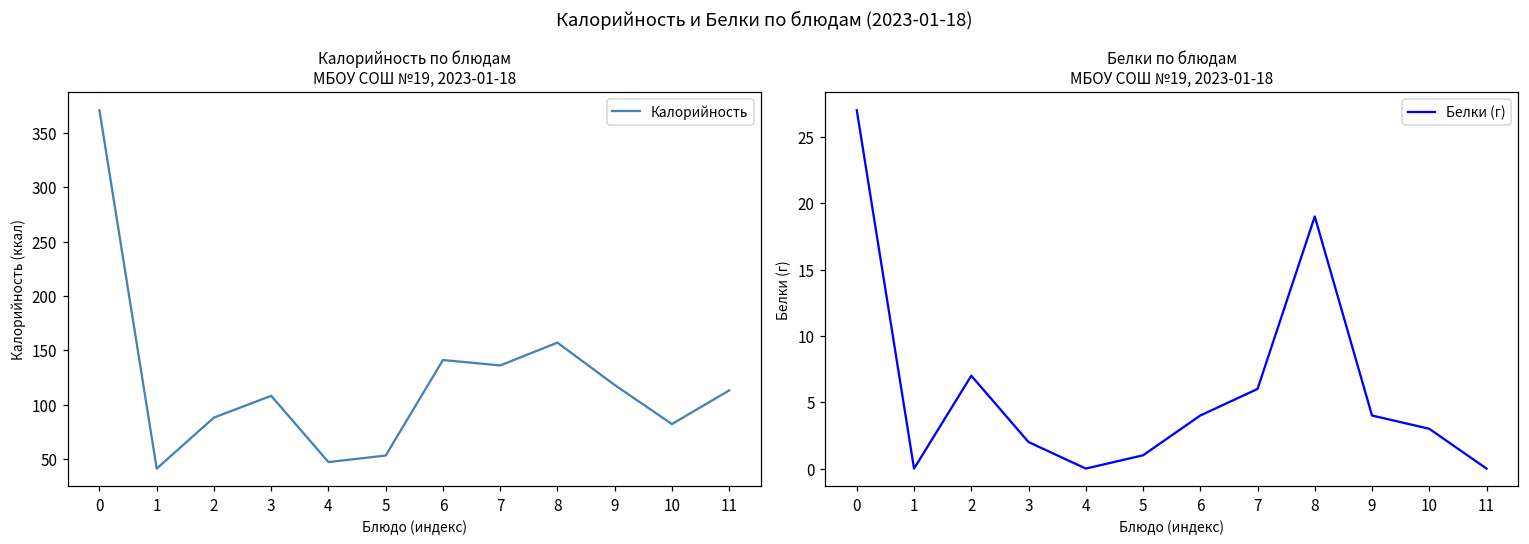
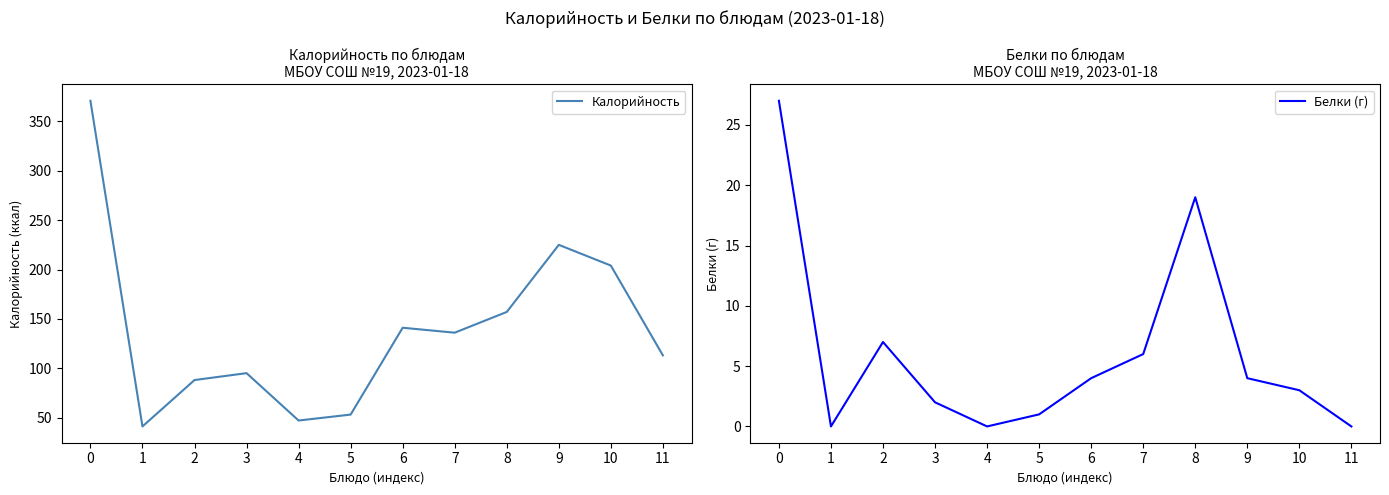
Калорийность по блюдам МБОУ СОШ №19, 2023-01-18, 3: 110 -> 100
Калорийность по блюдам МБОУ СОШ №19, 2023-01-18, 9: 120 -> 230
Калорийность по блюдам МБОУ СОШ №19, 2023-01-18, 10: 80 -> 200
